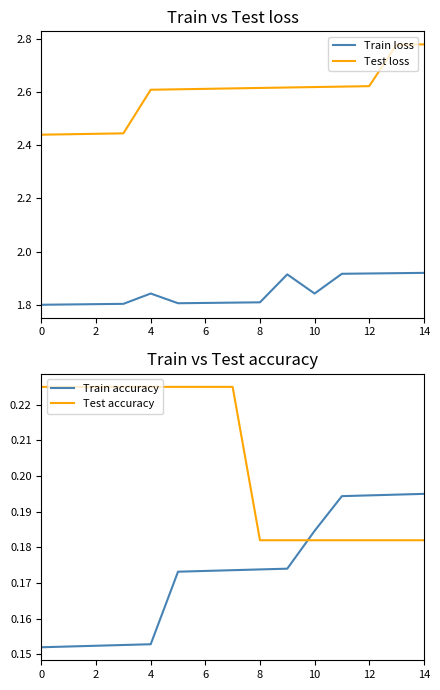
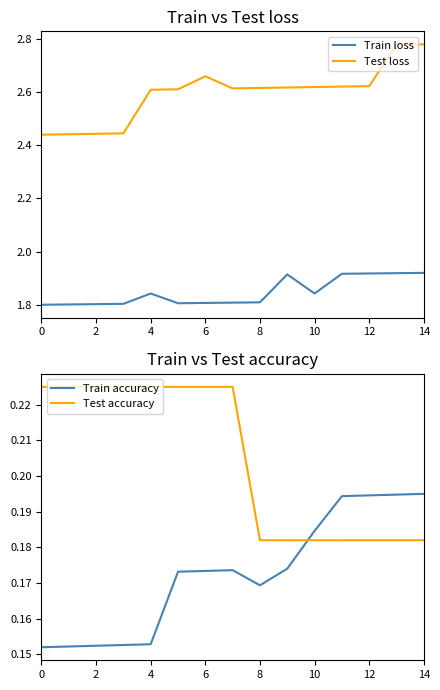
Train vs Test loss, Test loss, 6: 2.61 -> 2.66
Train vs Test accuracy, Train accuracy, 8: 0.174 -> 0.169
